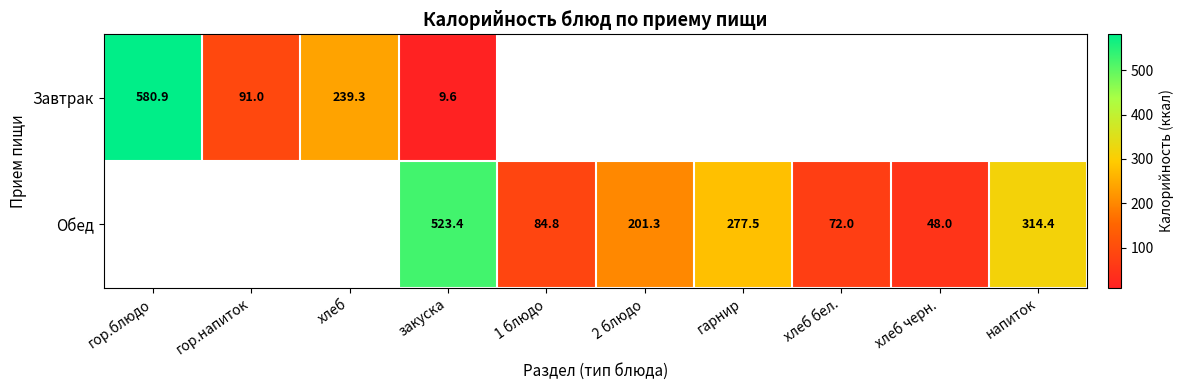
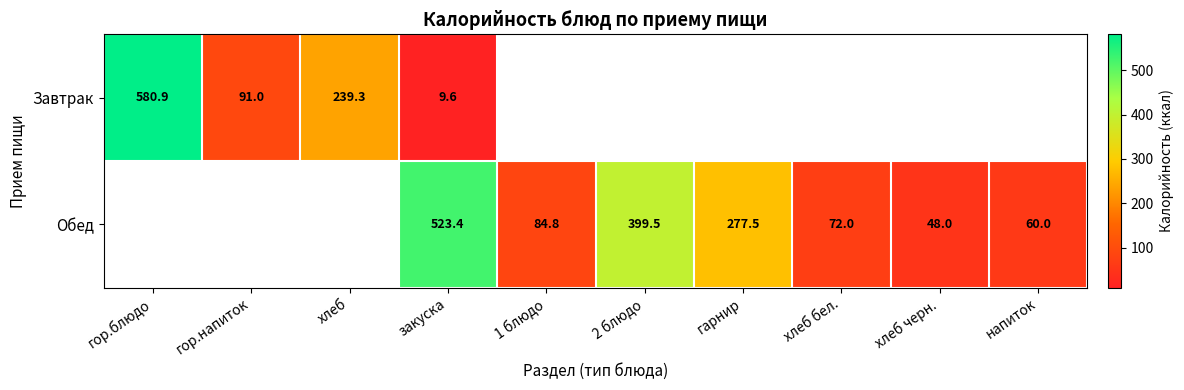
Обед, 2 блюдо: 201.3 -> 399.5
Обед, напиток: 314.4 -> 60.0
